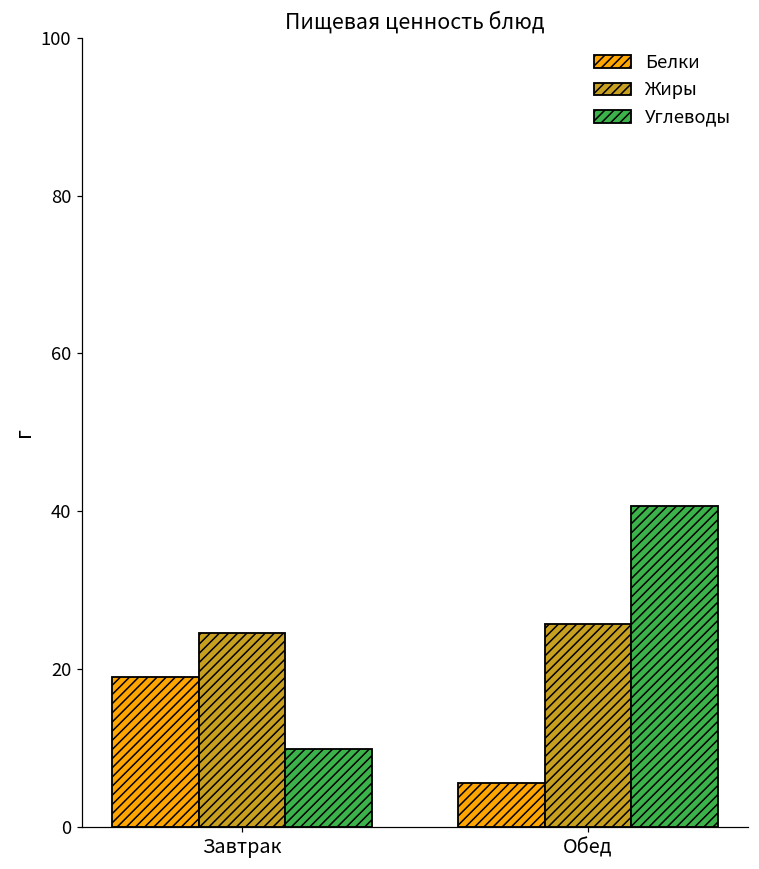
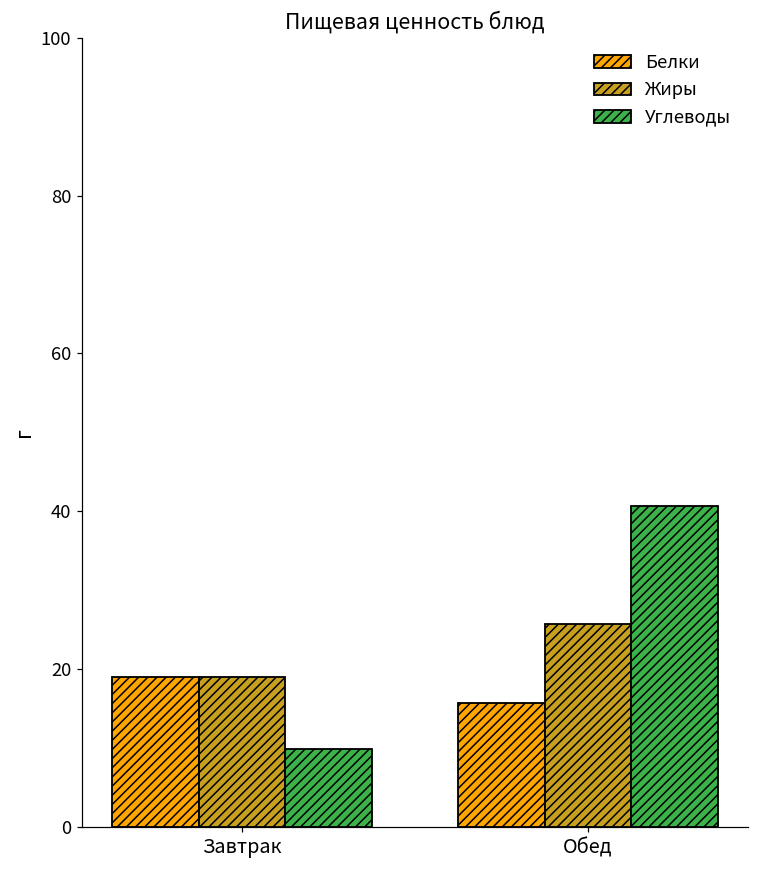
Жиры, Завтрак: 25 -> 19
Белки, Обед: 6 -> 16
